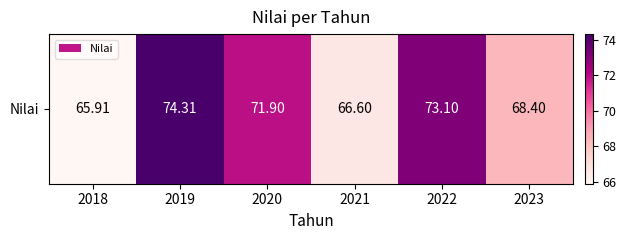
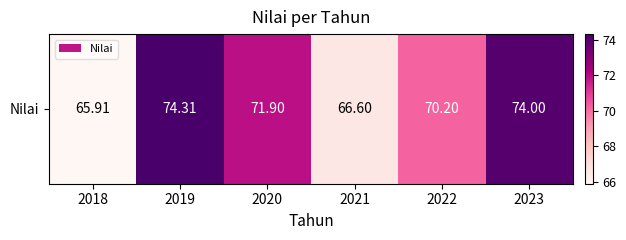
Nilai, 2022: 73.10 -> 70.20
Nilai, 2023: 68.40 -> 74.00
